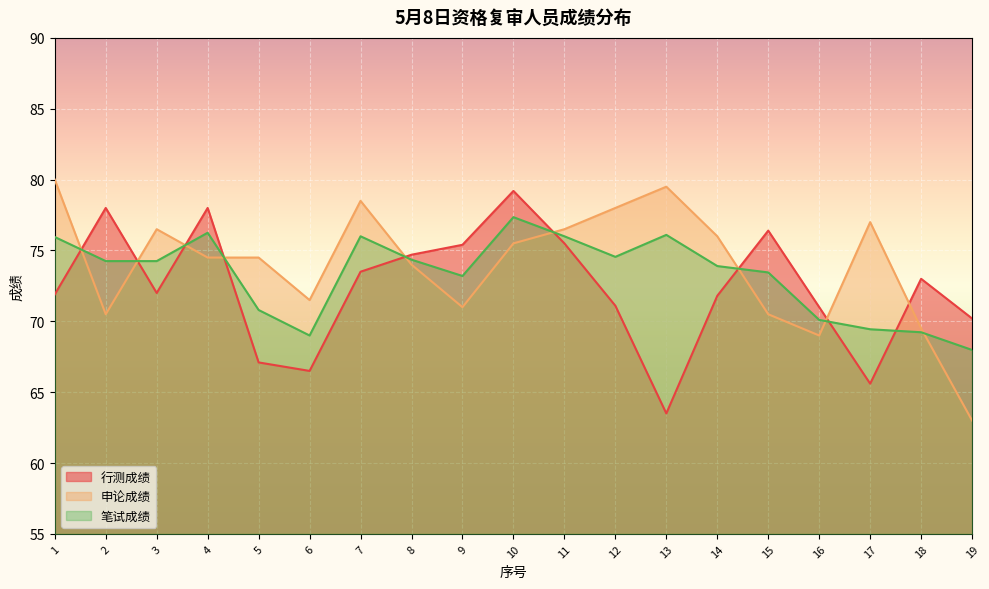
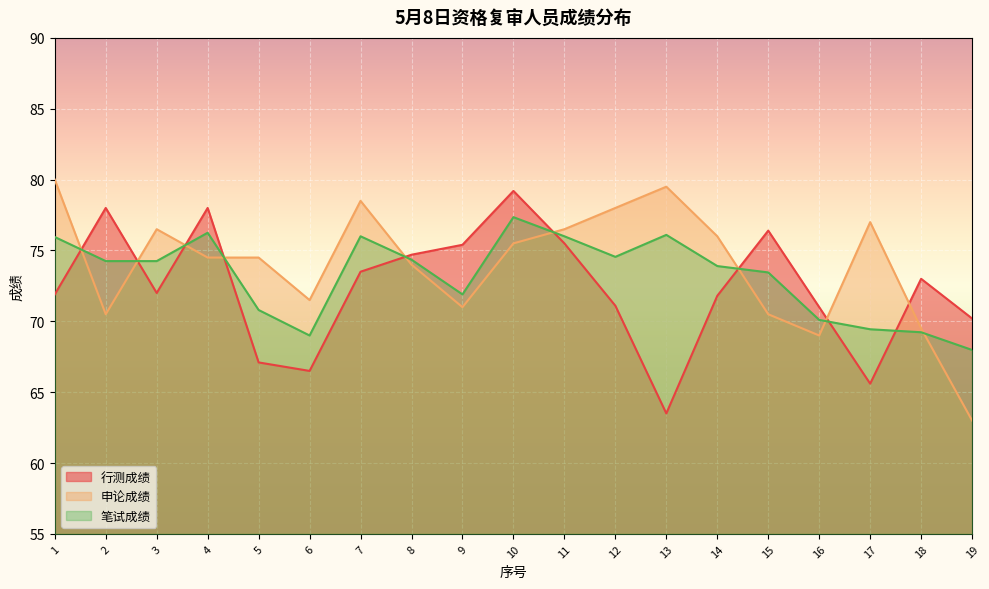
笔试成绩, 9: 73.2 -> 71.9
